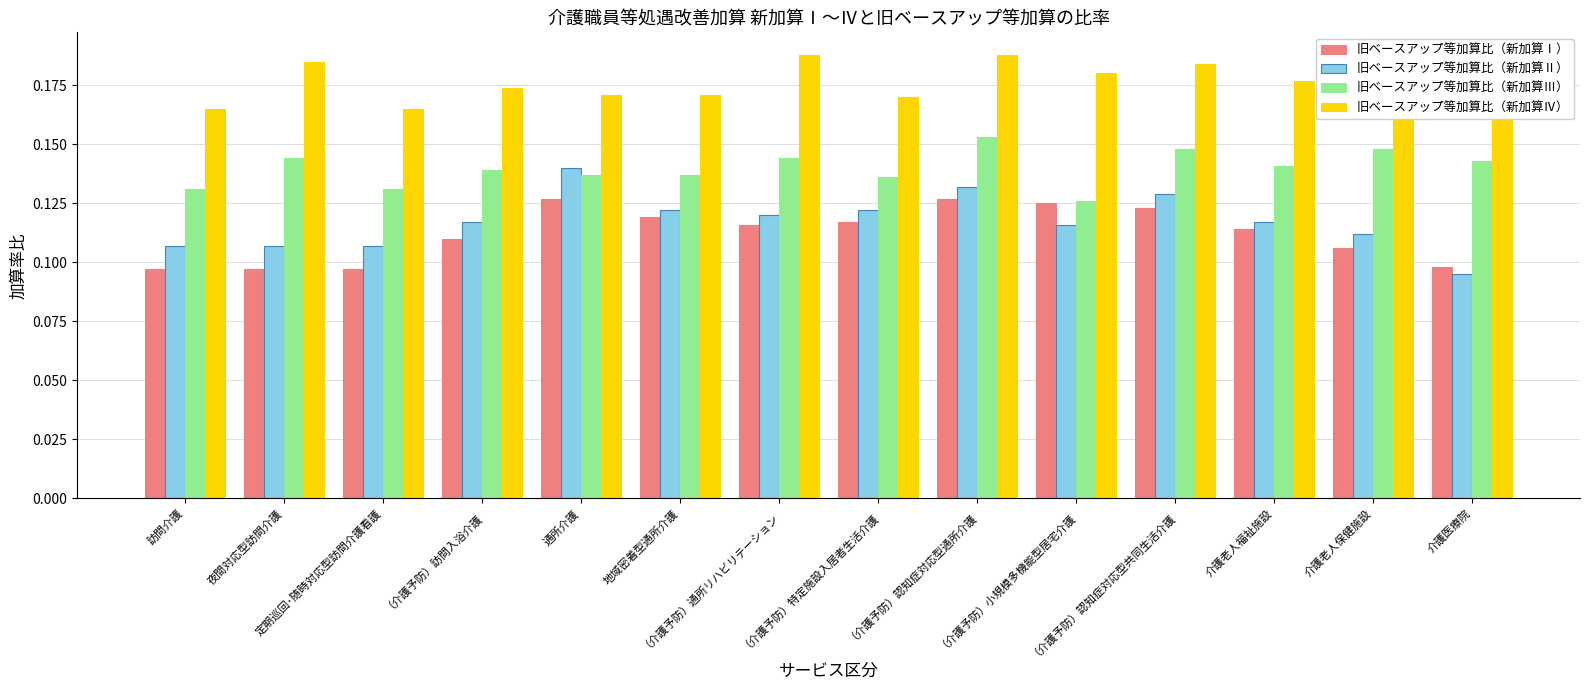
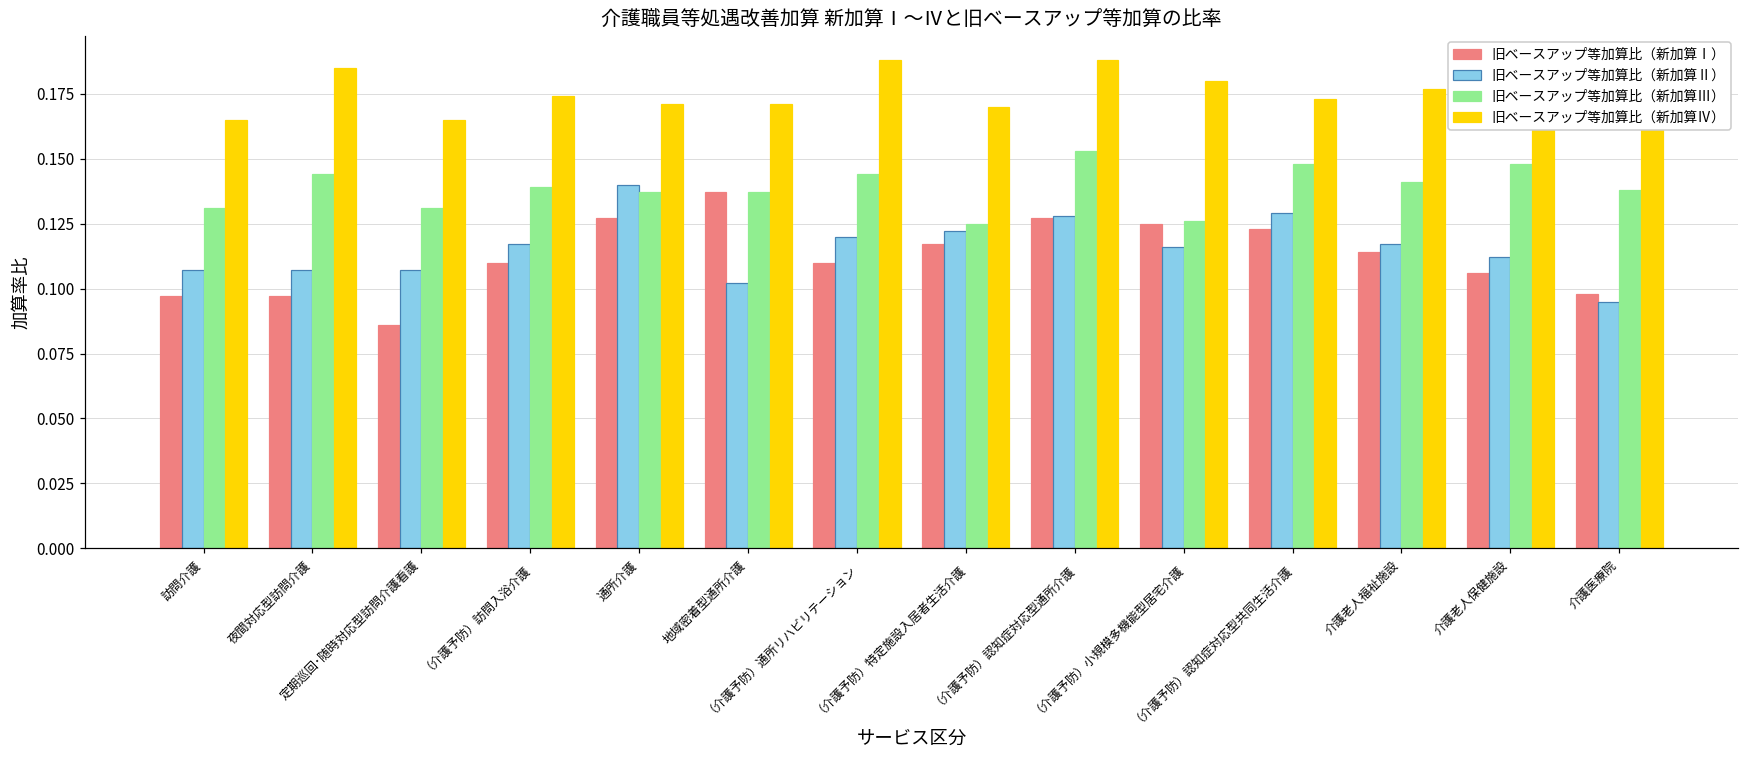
旧ベースアップ等加算比（新加算Ⅰ）, 定期巡回･随時対応型訪問介護看護: 0.097 -> 0.086
旧ベースアップ等加算比（新加算Ⅰ）, 地域密着型通所介護: 0.119 -> 0.137
旧ベースアップ等加算比（新加算Ⅱ）, 地域密着型通所介護: 0.122 -> 0.102
旧ベースアップ等加算比（新加算Ⅰ）, （介護予防）通所リハビリテーション: 0.116 -> 0.110
旧ベースアップ等加算比（新加算Ⅲ）, （介護予防）特定施設入居者生活介護: 0.136 -> 0.125
旧ベースアップ等加算比（新加算Ⅱ）, （介護予防）認知症対応型通所介護: 0.132 -> 0.128
旧ベースアップ等加算比（新加算Ⅳ）, （介護予防）認知症対応型共同生活介護: 0.184 -> 0.173
旧ベースアップ等加算比（新加算Ⅲ）, 介護医療院: 0.143 -> 0.138
